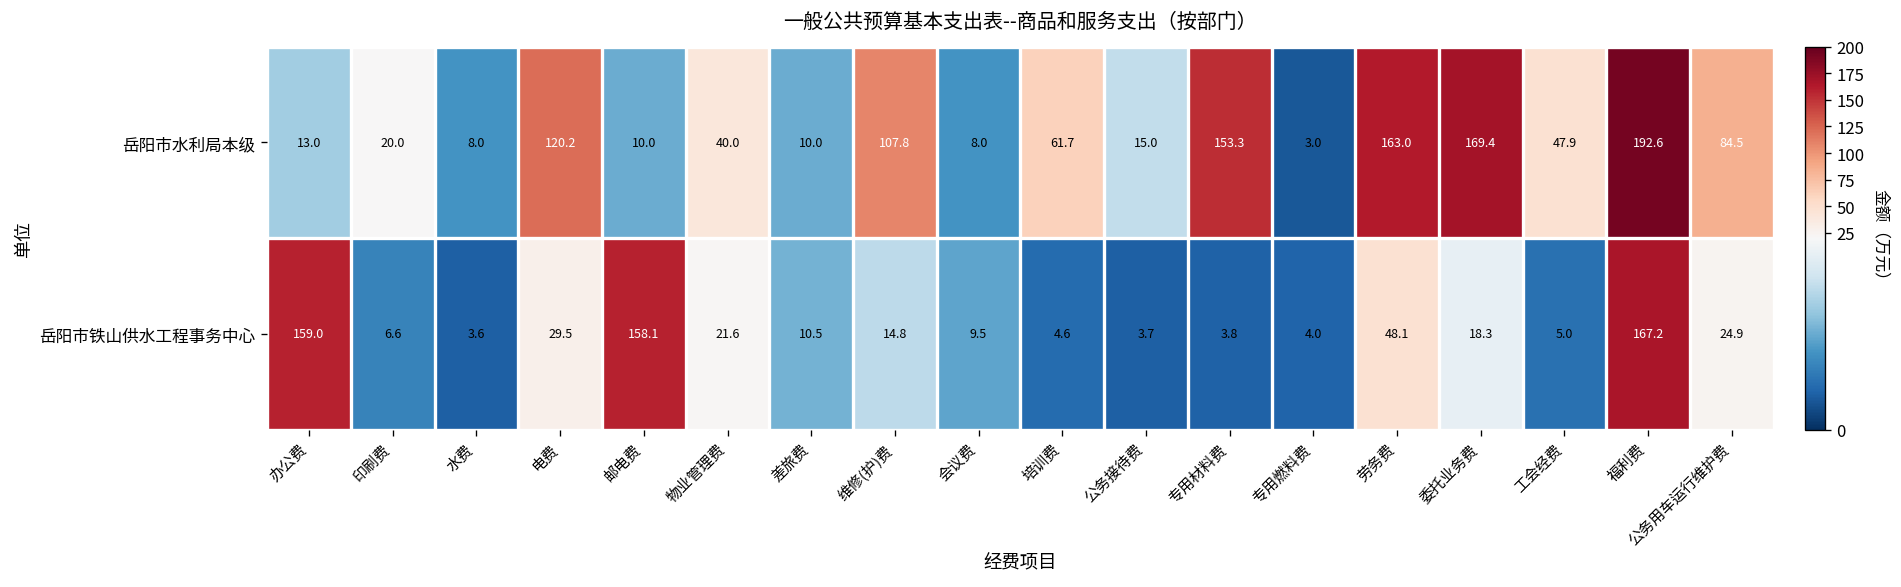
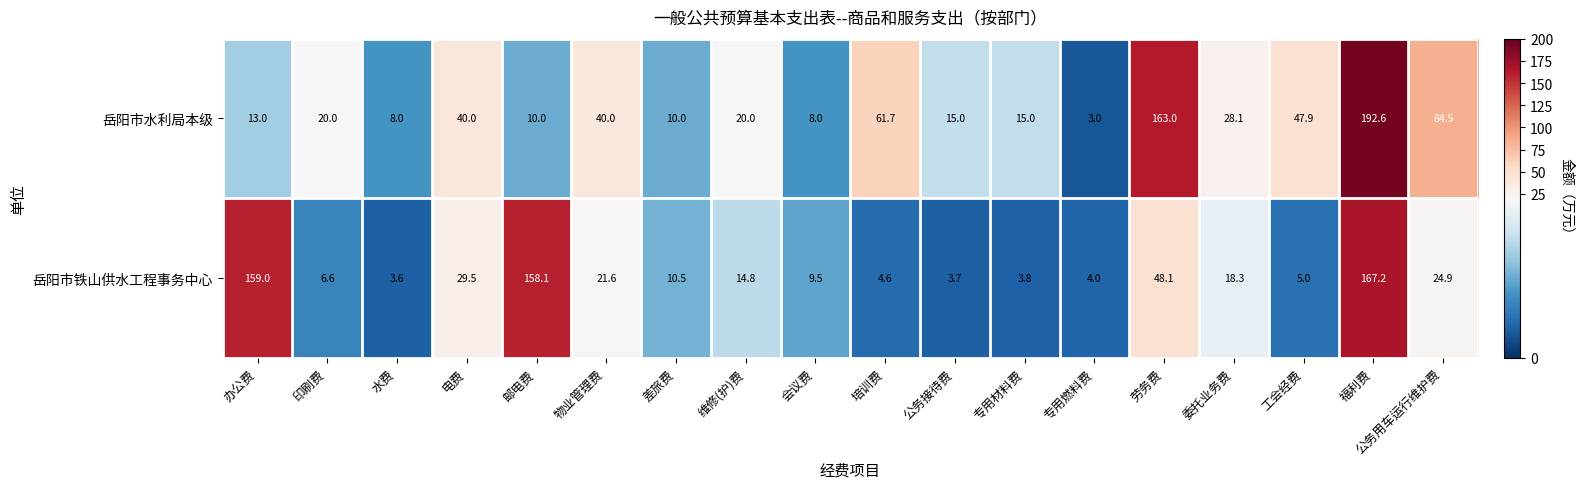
岳阳市水利局本级, 电费: 120.2 -> 40.0
岳阳市水利局本级, 维修(护)费: 107.8 -> 20.0
岳阳市水利局本级, 专用材料费: 153.3 -> 15.0
岳阳市水利局本级, 委托业务费: 169.4 -> 28.1
